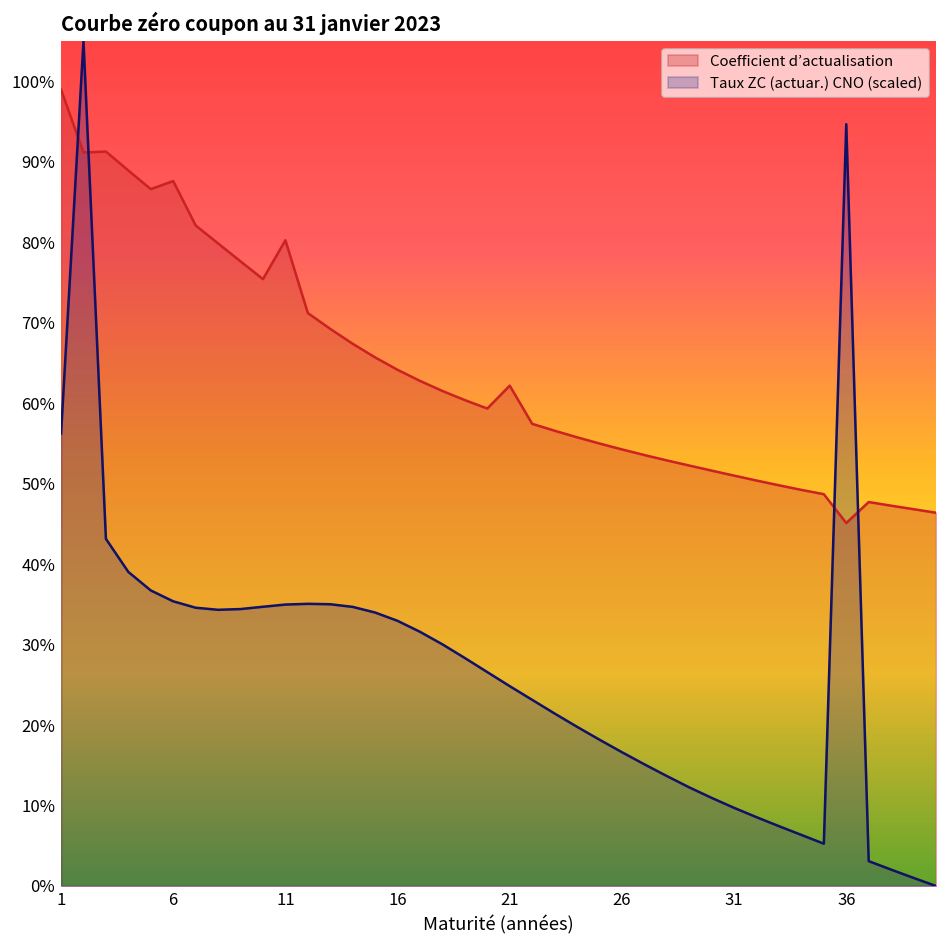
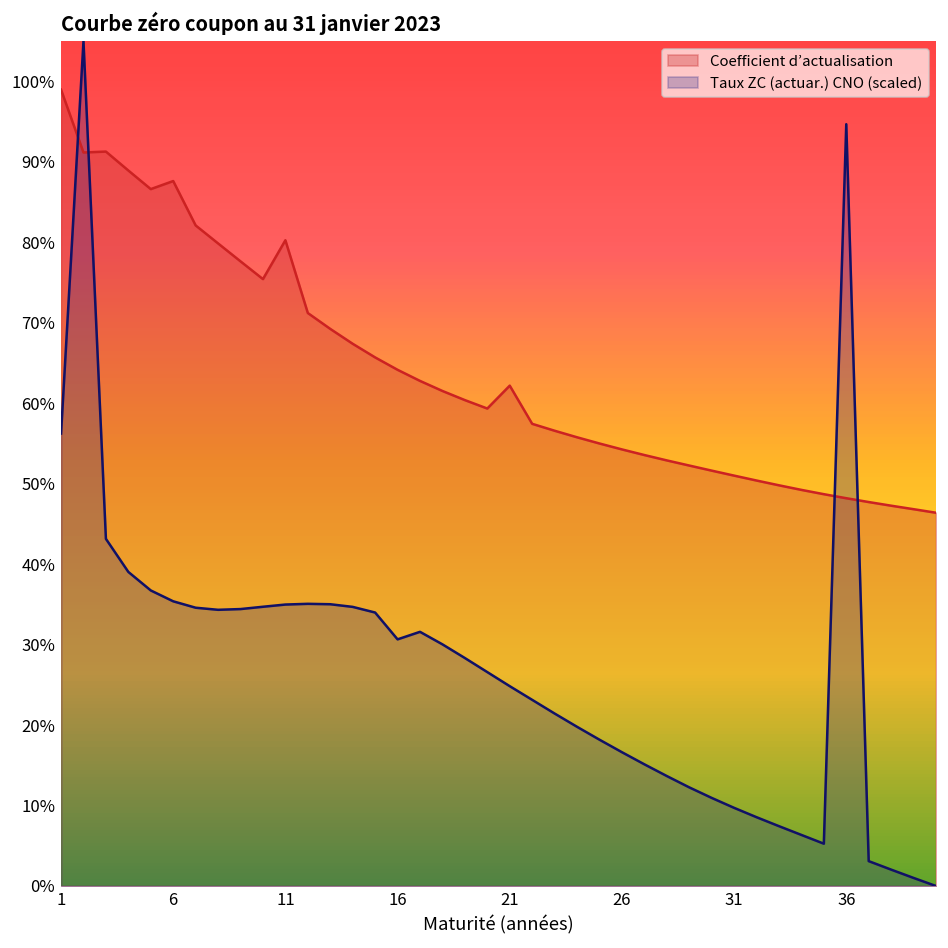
Taux ZC (actuar.) CNO (scaled), 16: 33% -> 31%
Coefficient d’actualisation, 36: 45% -> 48%
